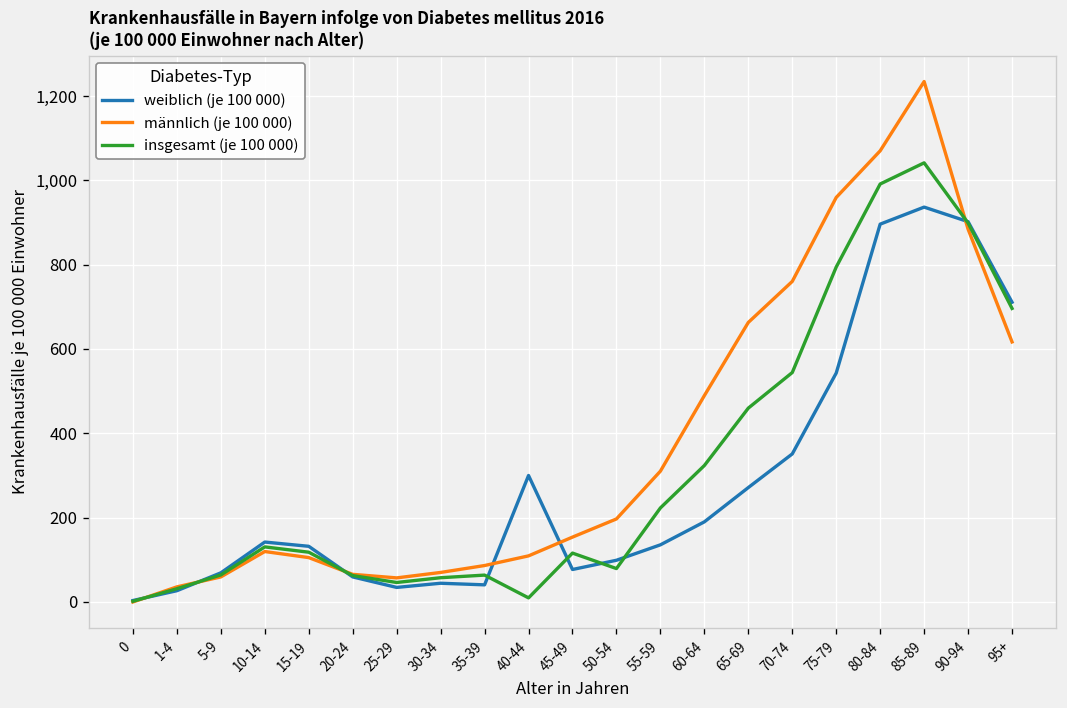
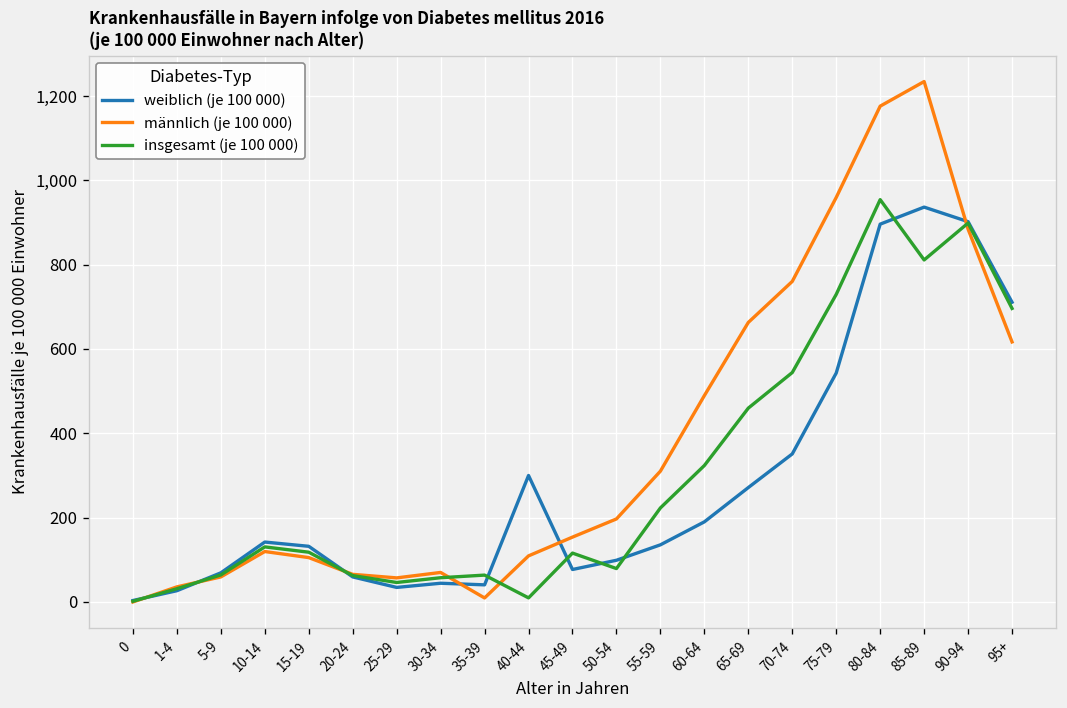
männlich (je 100 000), 35-39: 90 -> 10
insgesamt (je 100 000), 75-79: 790 -> 730
männlich (je 100 000), 80-84: 1,070 -> 1,180
insgesamt (je 100 000), 80-84: 990 -> 950
insgesamt (je 100 000), 85-89: 1,040 -> 810
